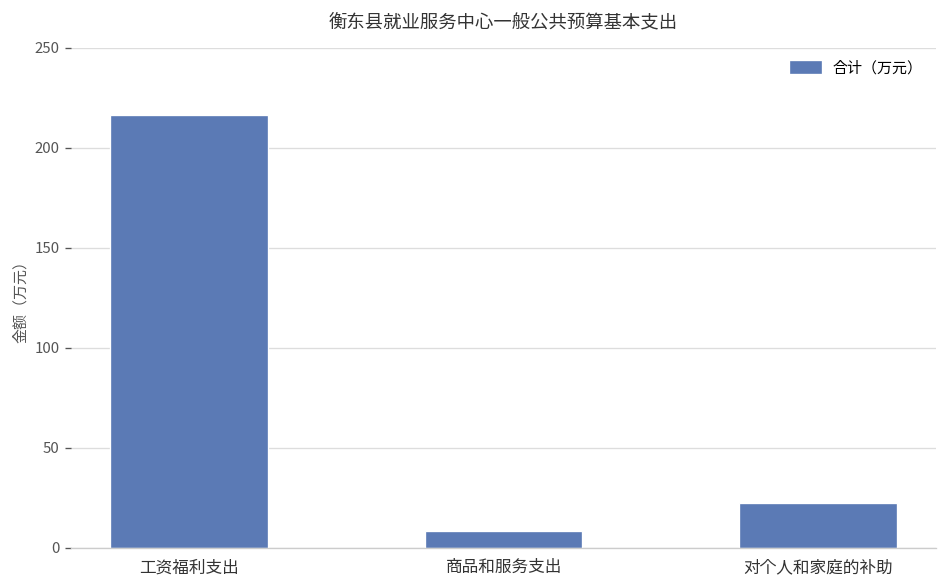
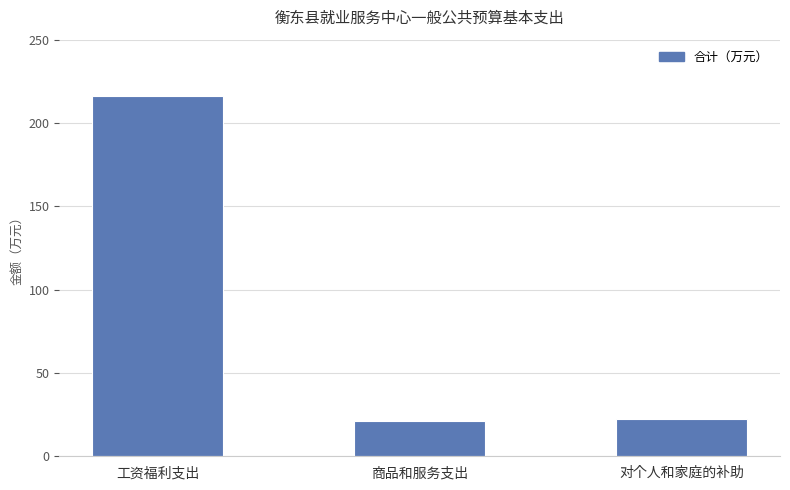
商品和服务支出: 8 -> 21
